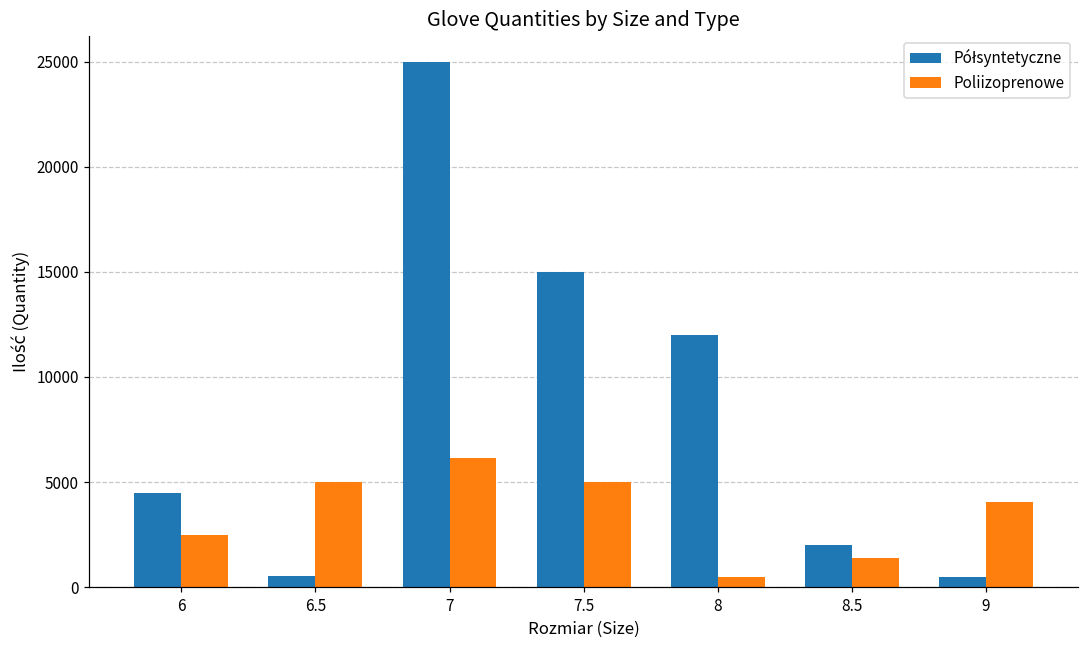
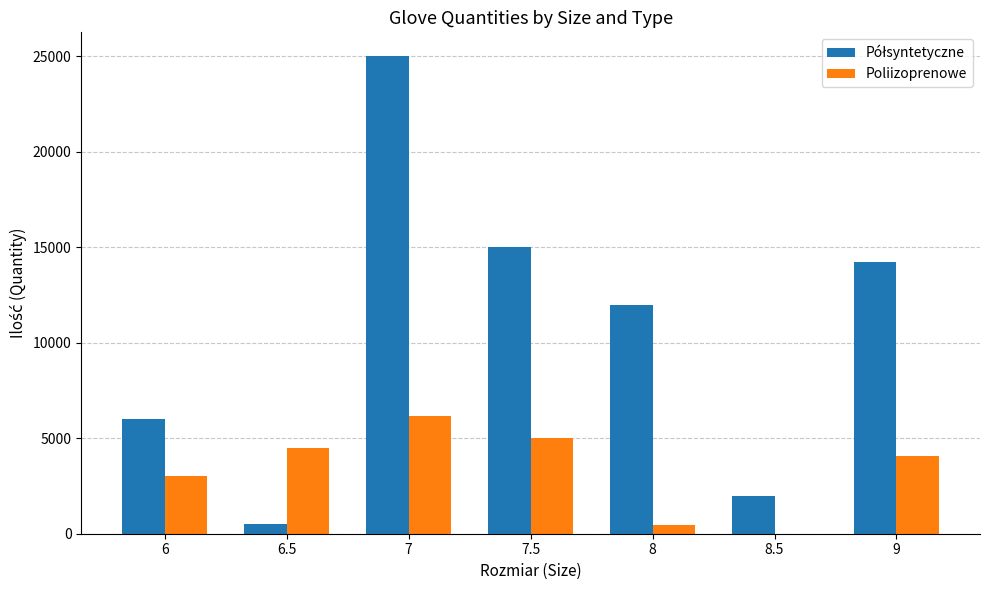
Półsyntetyczne, 6: 4500 -> 6000
Poliizoprenowe, 6: 2500 -> 3000
Poliizoprenowe, 6.5: 5000 -> 4500
Poliizoprenowe, 8.5: 1400 -> 0
Półsyntetyczne, 9: 500 -> 14200
